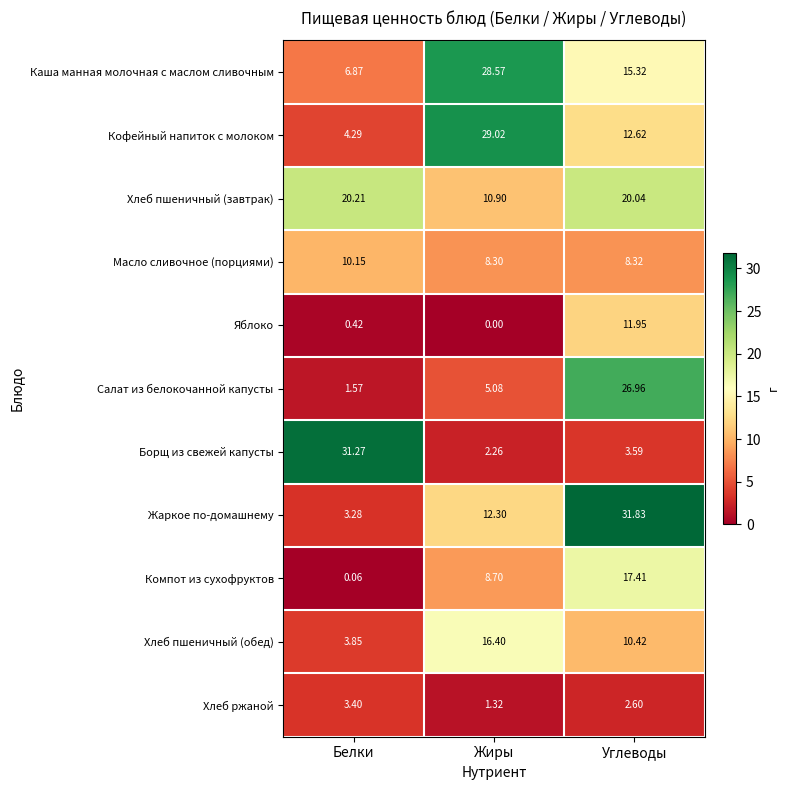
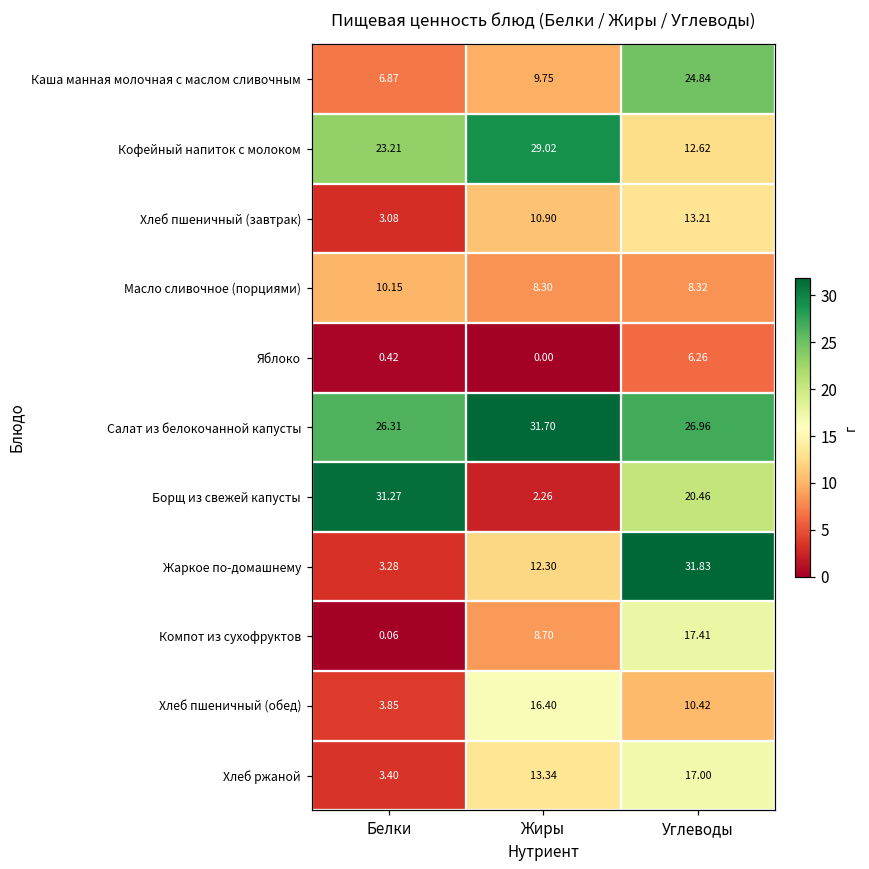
Каша манная молочная с маслом сливочным, Жиры: 28.57 -> 9.75
Каша манная молочная с маслом сливочным, Углеводы: 15.32 -> 24.84
Кофейный напиток с молоком, Белки: 4.29 -> 23.21
Хлеб пшеничный (завтрак), Белки: 20.21 -> 3.08
Хлеб пшеничный (завтрак), Углеводы: 20.04 -> 13.21
Яблоко, Углеводы: 11.95 -> 6.26
Салат из белокочанной капусты, Белки: 1.57 -> 26.31
Салат из белокочанной капусты, Жиры: 5.08 -> 31.70
Борщ из свежей капусты, Углеводы: 3.59 -> 20.46
Хлеб ржаной, Жиры: 1.32 -> 13.34
Хлеб ржаной, Углеводы: 2.60 -> 17.00
